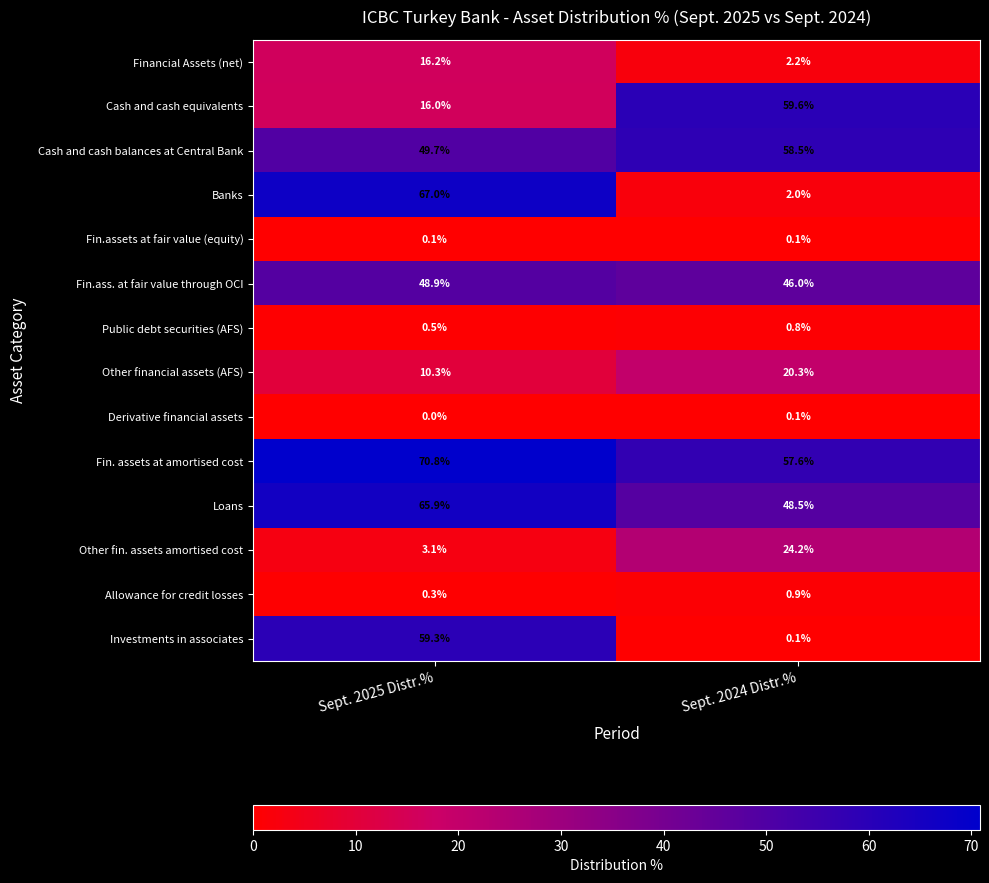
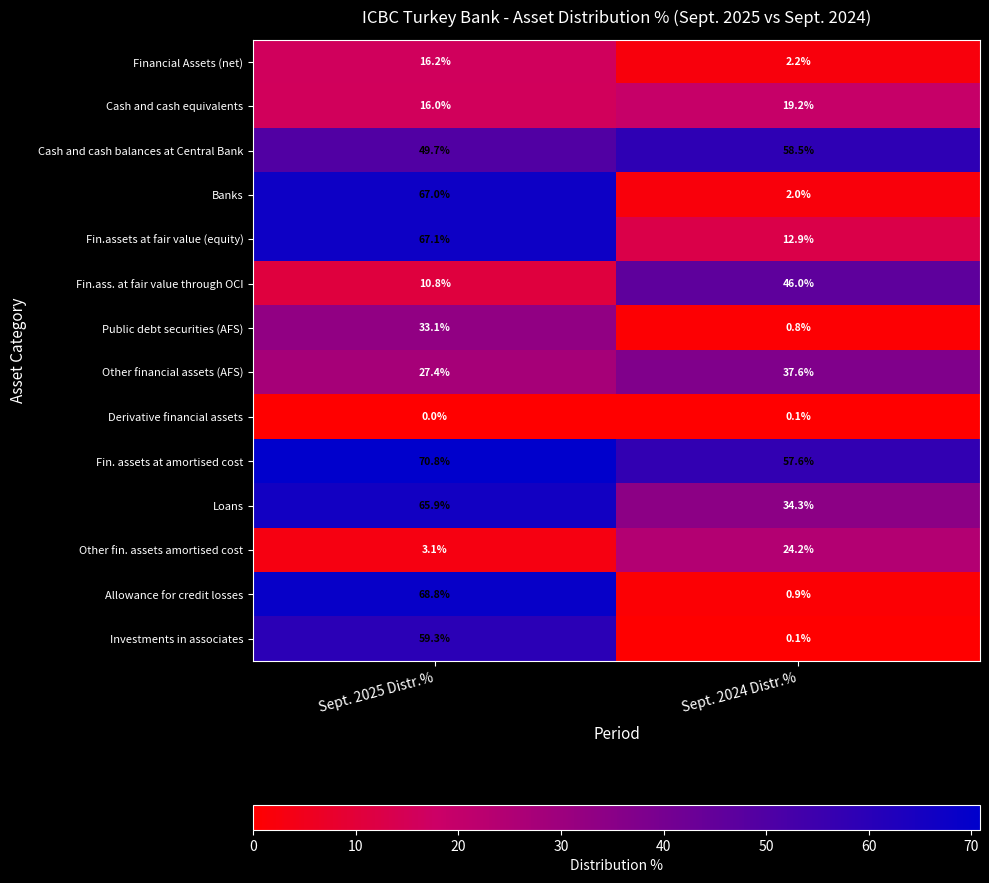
Cash and cash equivalents, Sept. 2024 Distr.%: 59.6% -> 19.2%
Fin.assets at fair value (equity), Sept. 2025 Distr.%: 0.1% -> 67.1%
Fin.assets at fair value (equity), Sept. 2024 Distr.%: 0.1% -> 12.9%
Fin.ass. at fair value through OCI, Sept. 2025 Distr.%: 48.9% -> 10.8%
Public debt securities (AFS), Sept. 2025 Distr.%: 0.5% -> 33.1%
Other financial assets (AFS), Sept. 2025 Distr.%: 10.3% -> 27.4%
Other financial assets (AFS), Sept. 2024 Distr.%: 20.3% -> 37.6%
Loans, Sept. 2024 Distr.%: 48.5% -> 34.3%
Allowance for credit losses, Sept. 2025 Distr.%: 0.3% -> 68.8%
